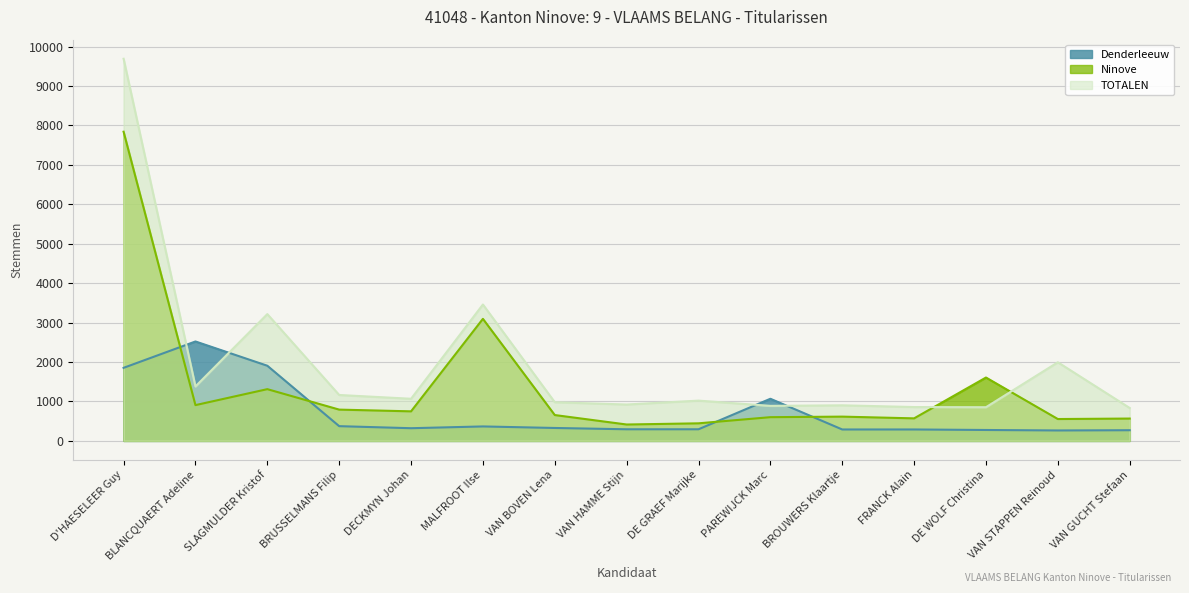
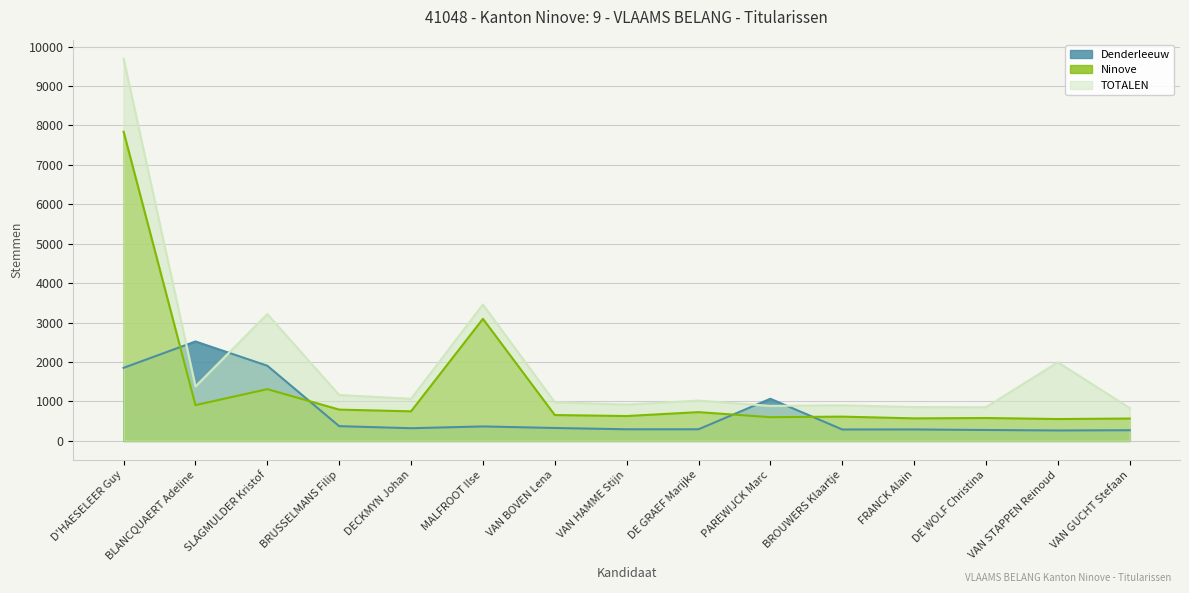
Ninove, VAN HAMME Stijn: 400 -> 600
Ninove, DE GRAEF Marijke: 400 -> 700
Ninove, DE WOLF Christina: 1600 -> 600
